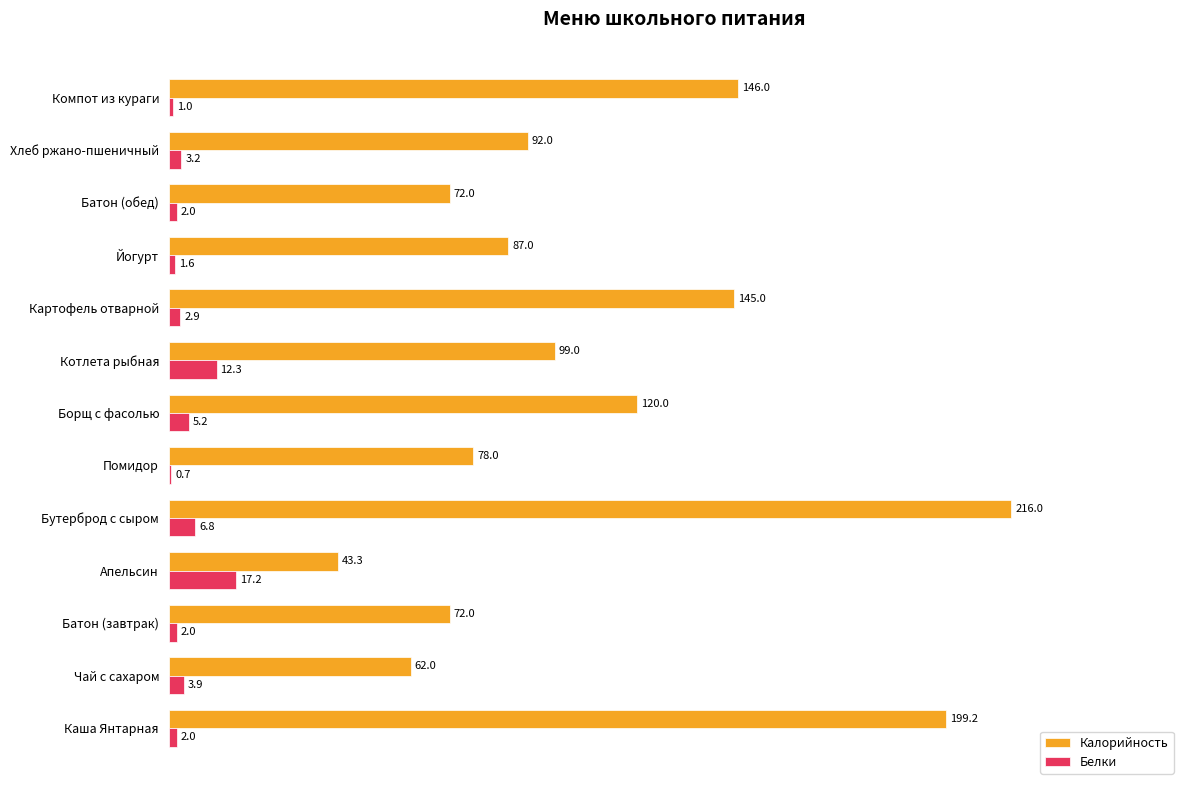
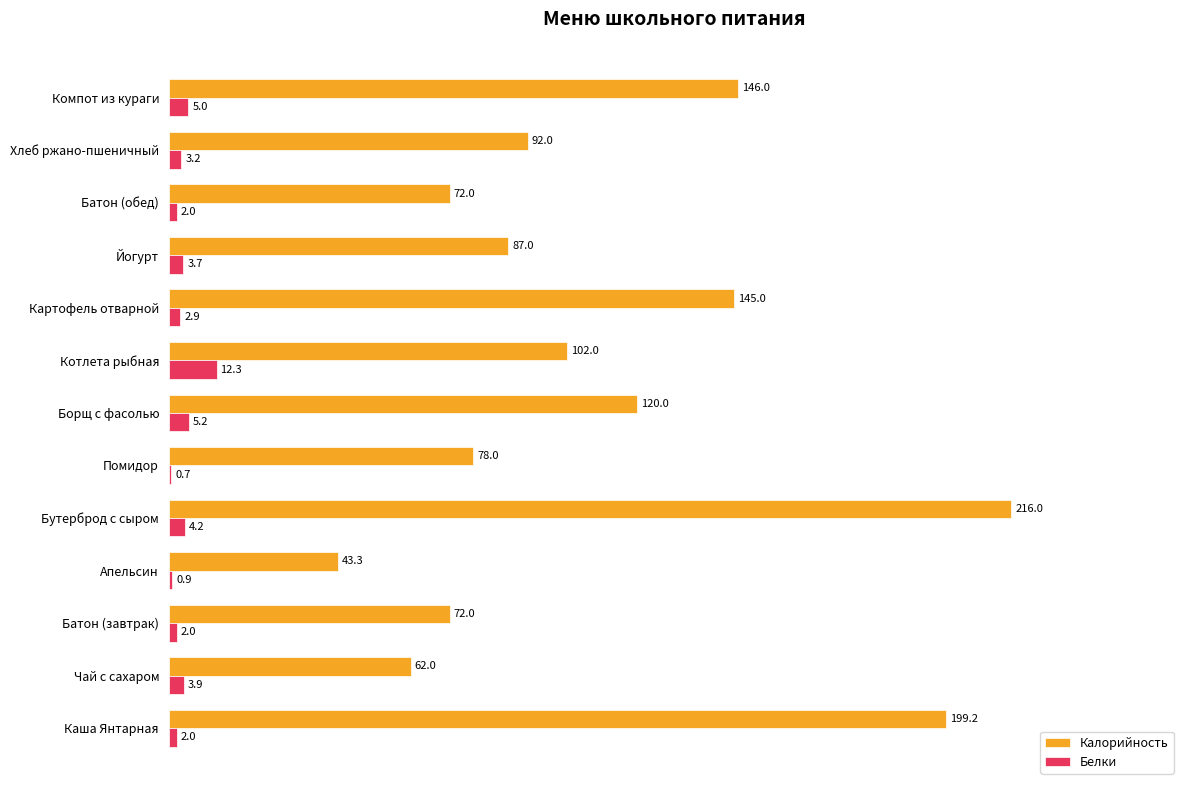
Белки, Компот из кураги: 1.0 -> 5.0
Белки, Йогурт: 1.6 -> 3.7
Калорийность, Котлета рыбная: 99.0 -> 102.0
Белки, Бутерброд с сыром: 6.8 -> 4.2
Белки, Апельсин: 17.2 -> 0.9
